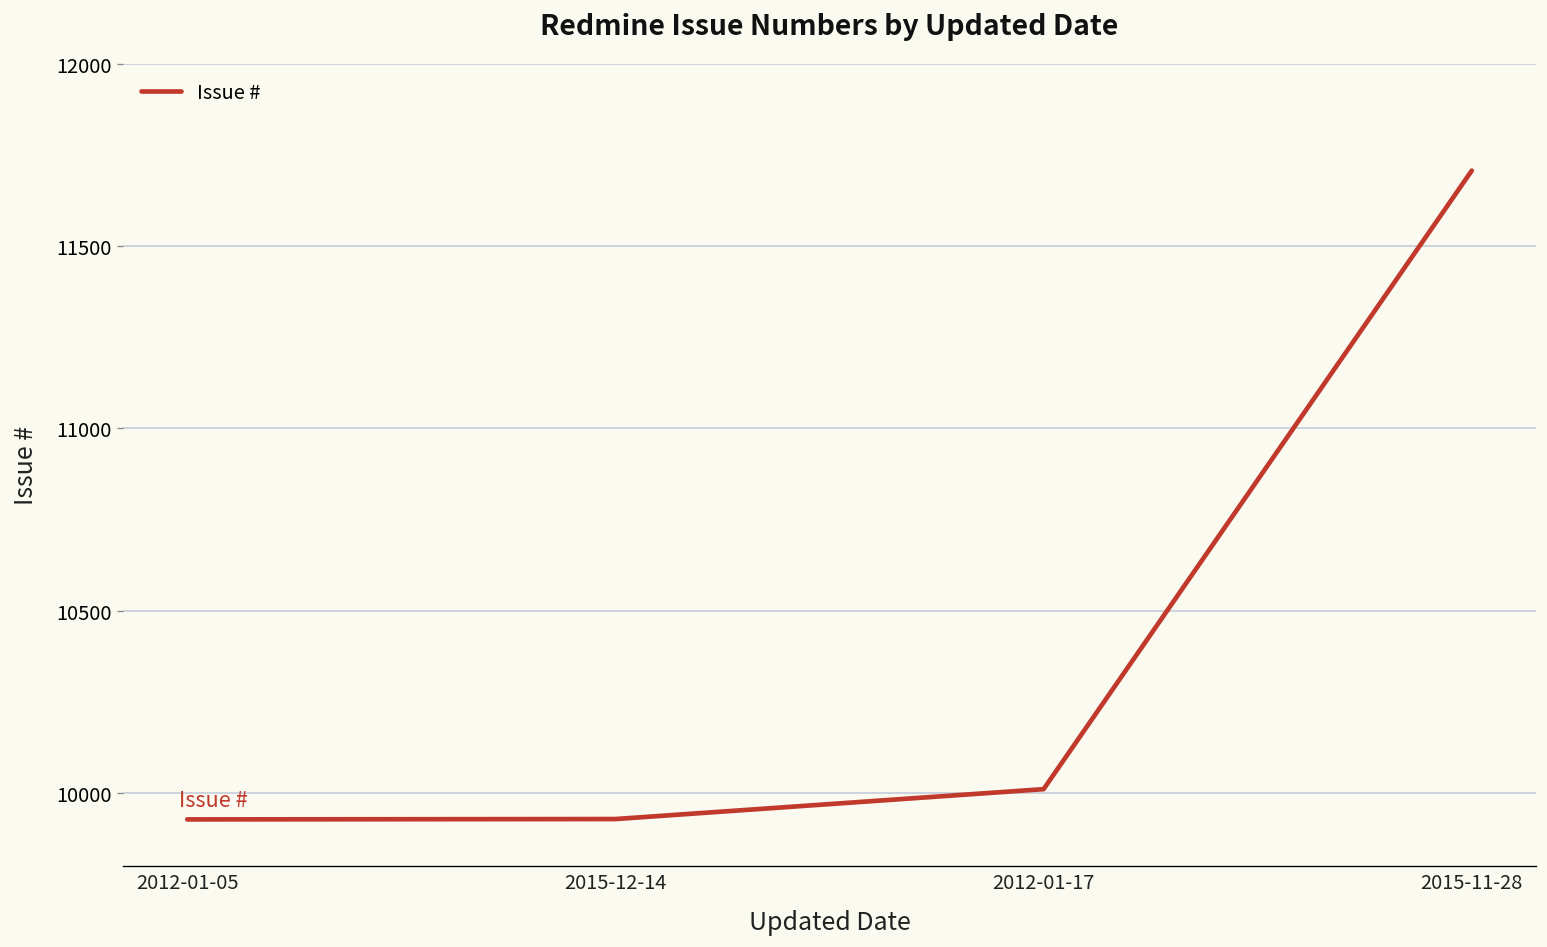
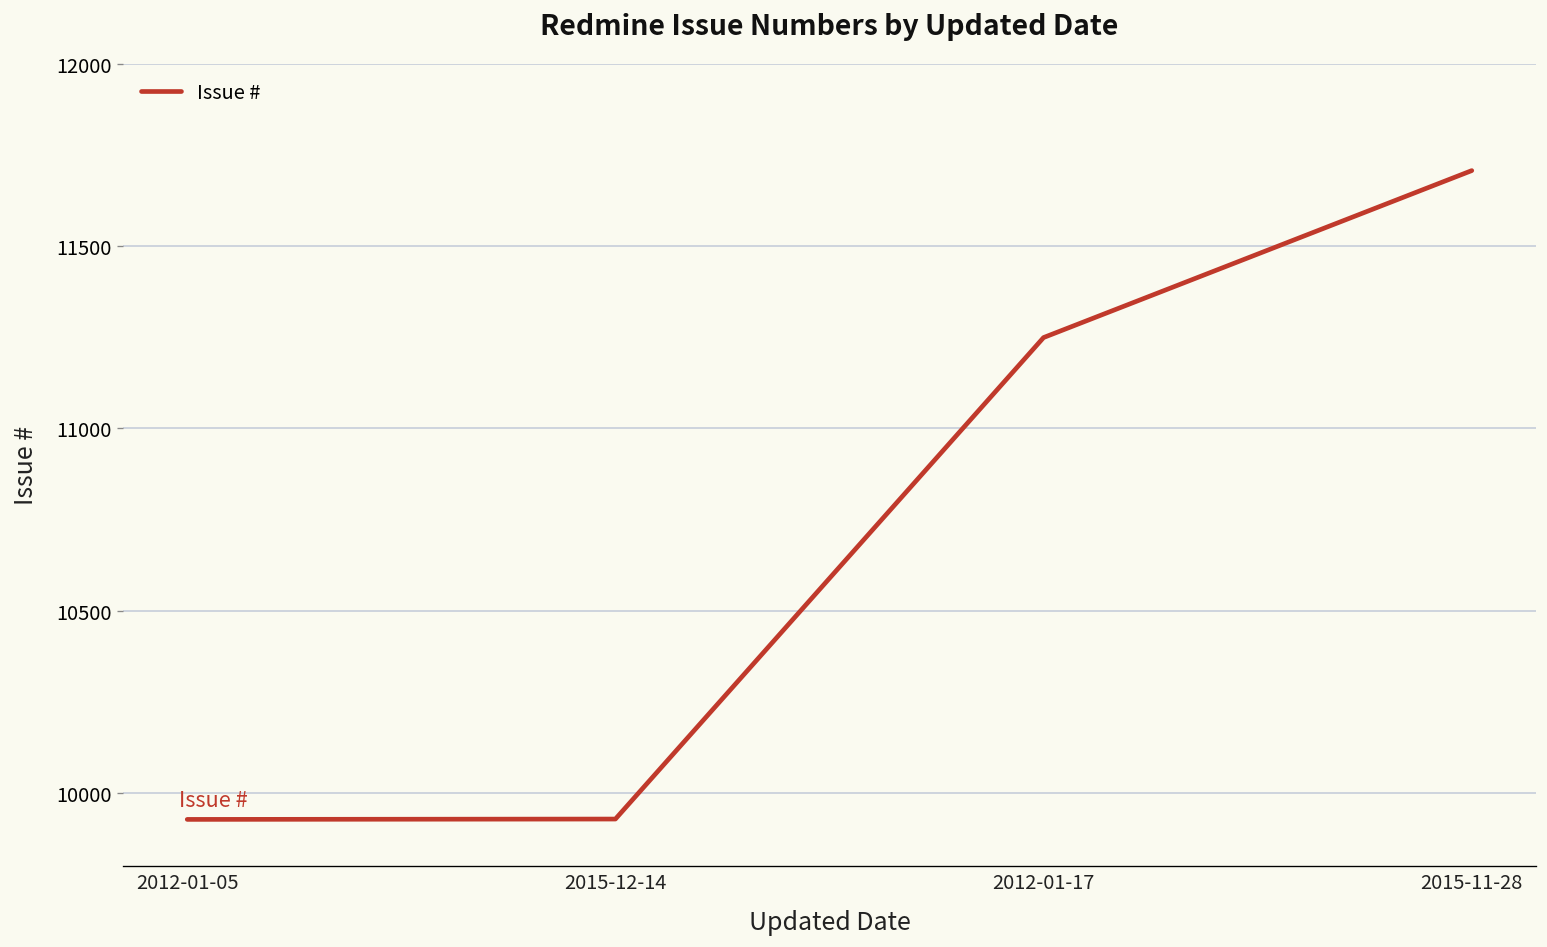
2012-01-17: 10010 -> 11250
